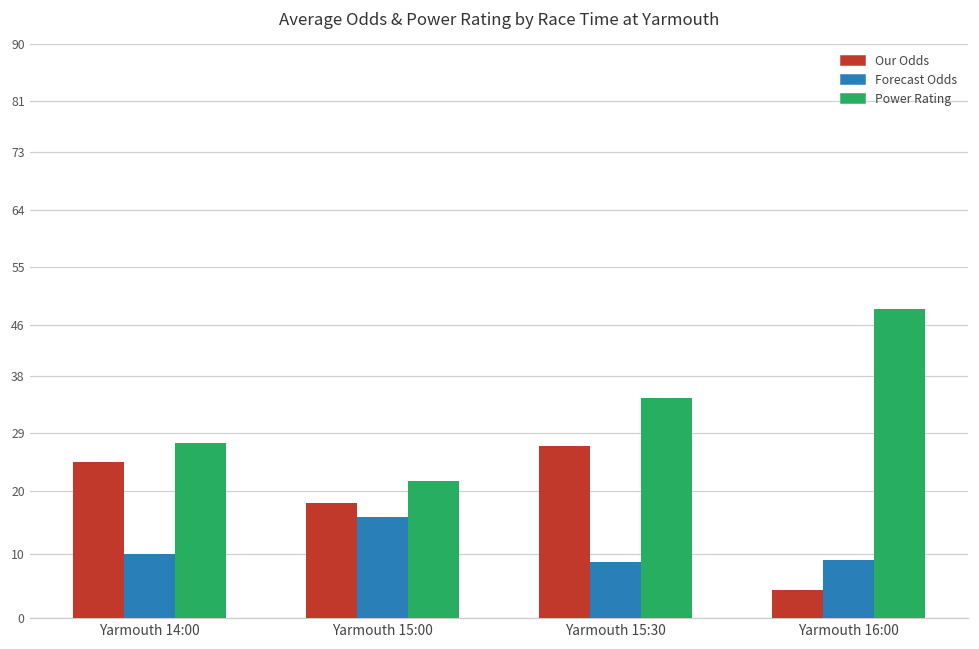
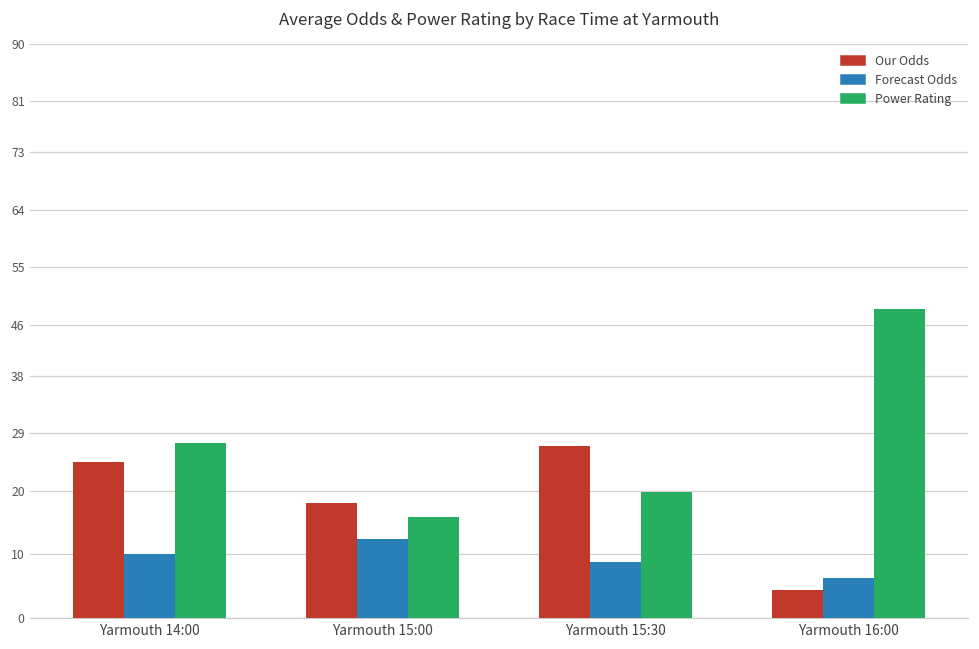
Forecast Odds, Yarmouth 15:00: 16 -> 13
Power Rating, Yarmouth 15:00: 22 -> 16
Power Rating, Yarmouth 15:30: 35 -> 20
Forecast Odds, Yarmouth 16:00: 9 -> 6
